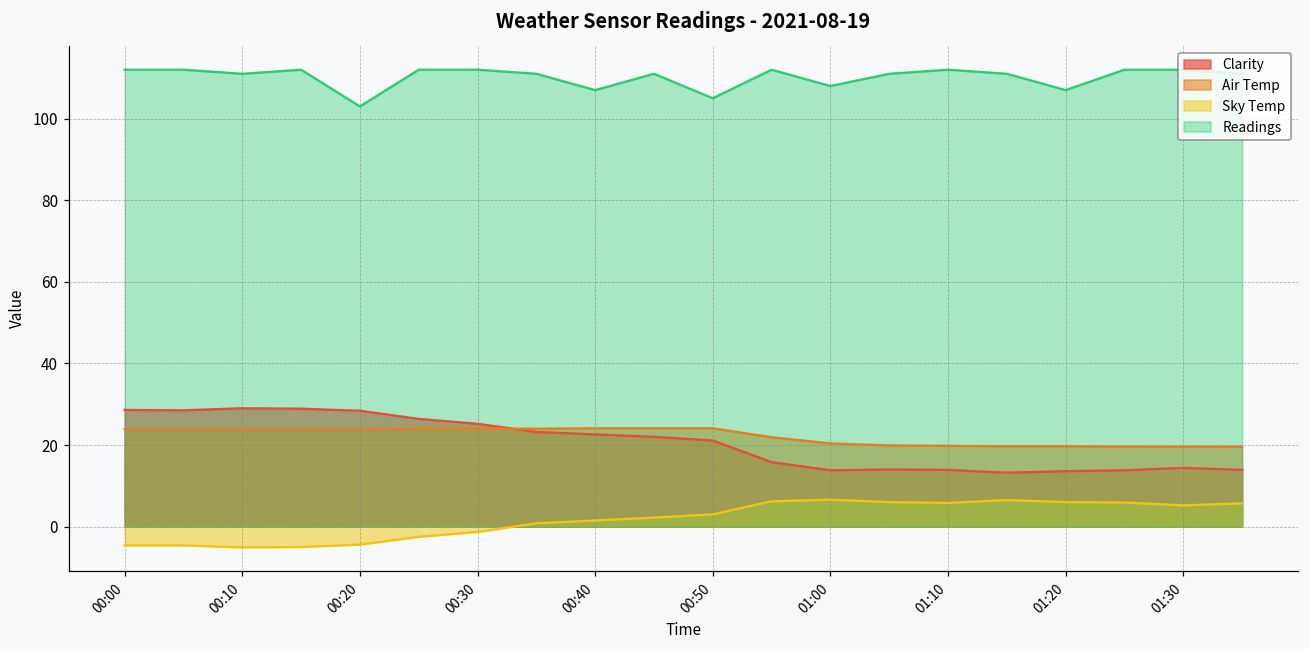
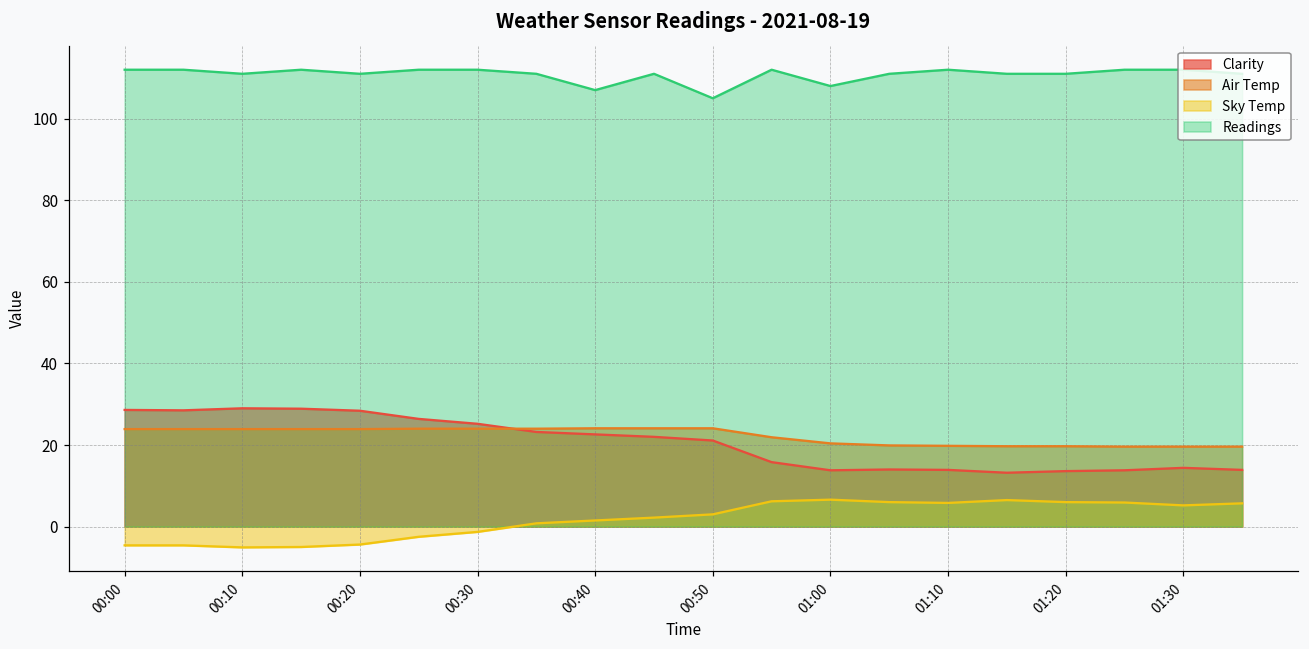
Readings, 00:20: 103 -> 111
Readings, 01:20: 107 -> 111
